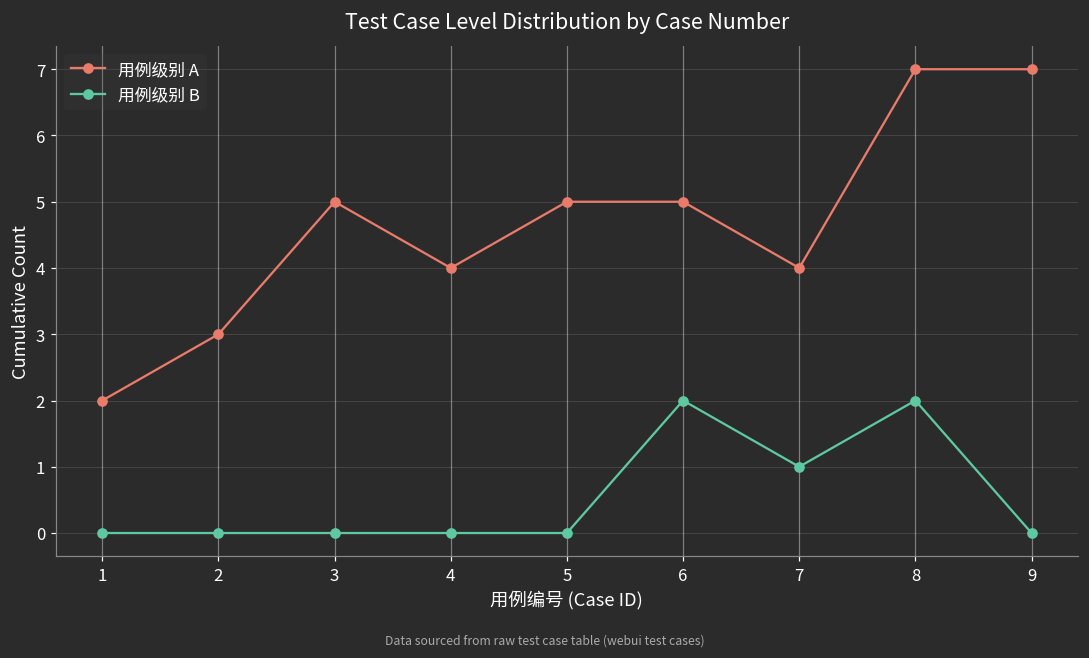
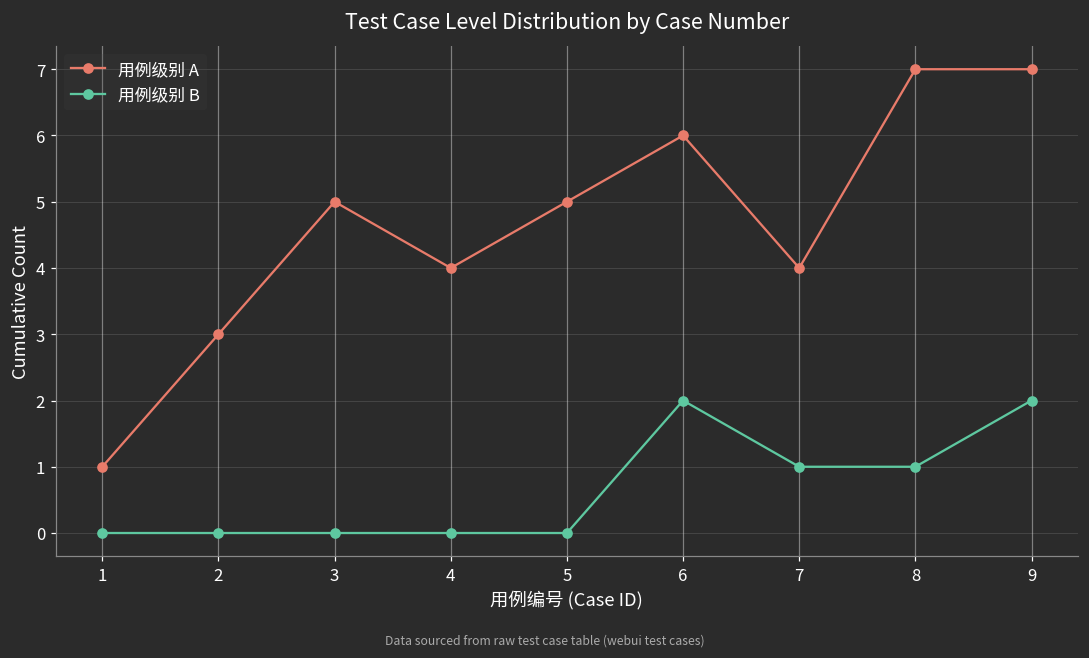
用例级别 A, 1: 2 -> 1
用例级别 A, 6: 5 -> 6
用例级别 B, 8: 2 -> 1
用例级别 B, 9: 0 -> 2
